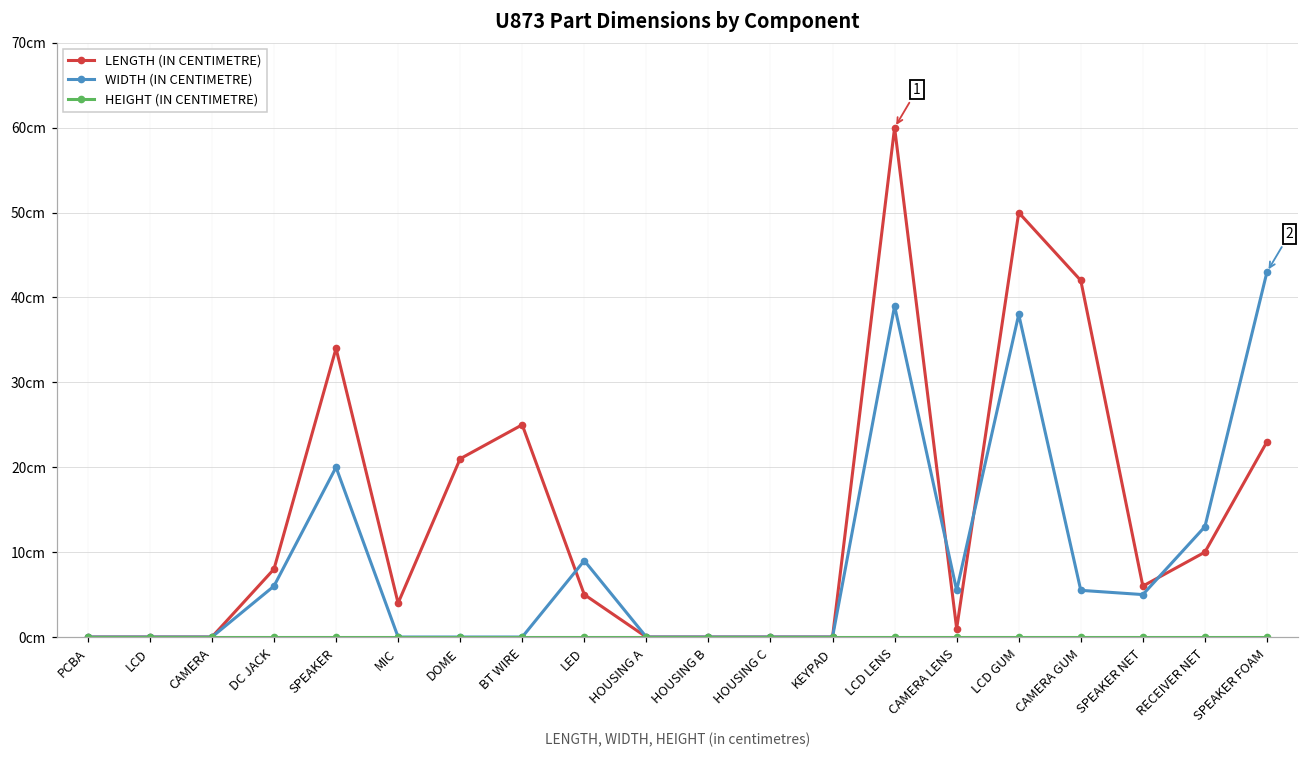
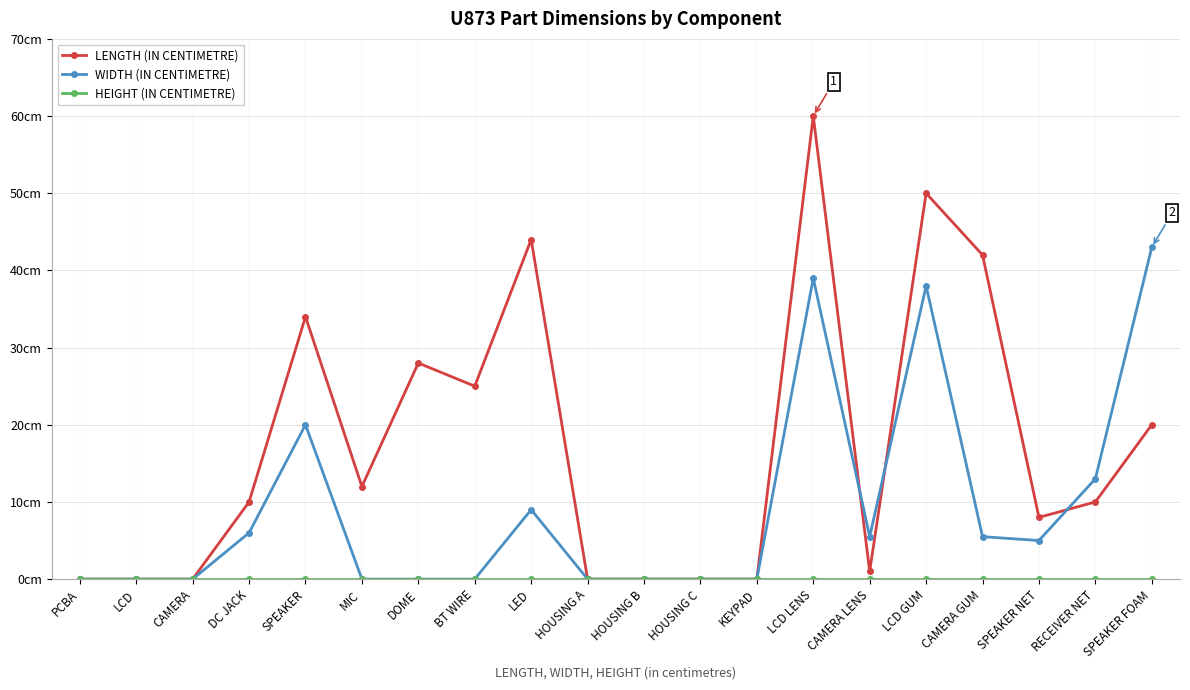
LENGTH (IN CENTIMETRE), DC JACK: 8cm -> 10cm
LENGTH (IN CENTIMETRE), MIC: 4cm -> 12cm
LENGTH (IN CENTIMETRE), DOME: 21cm -> 28cm
LENGTH (IN CENTIMETRE), LED: 5cm -> 44cm
LENGTH (IN CENTIMETRE), SPEAKER NET: 6cm -> 8cm
LENGTH (IN CENTIMETRE), SPEAKER FOAM: 23cm -> 20cm
